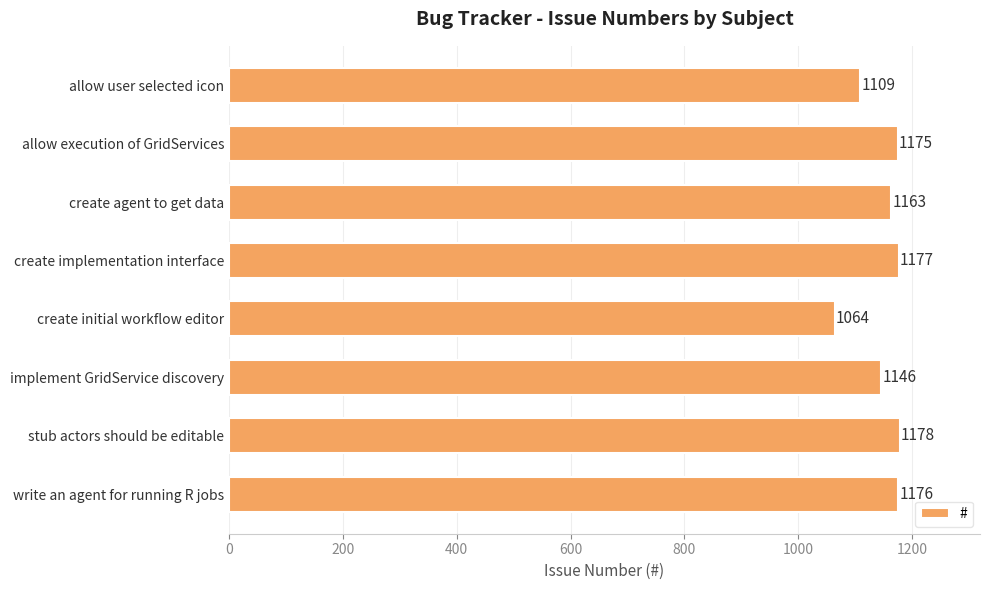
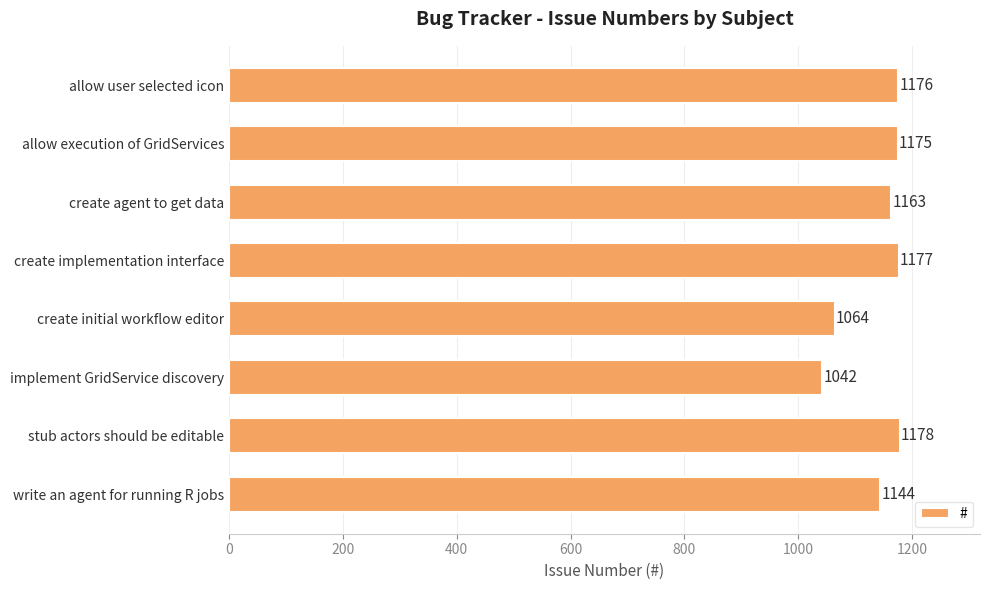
allow user selected icon: 1109 -> 1176
implement GridService discovery: 1146 -> 1042
write an agent for running R jobs: 1176 -> 1144
